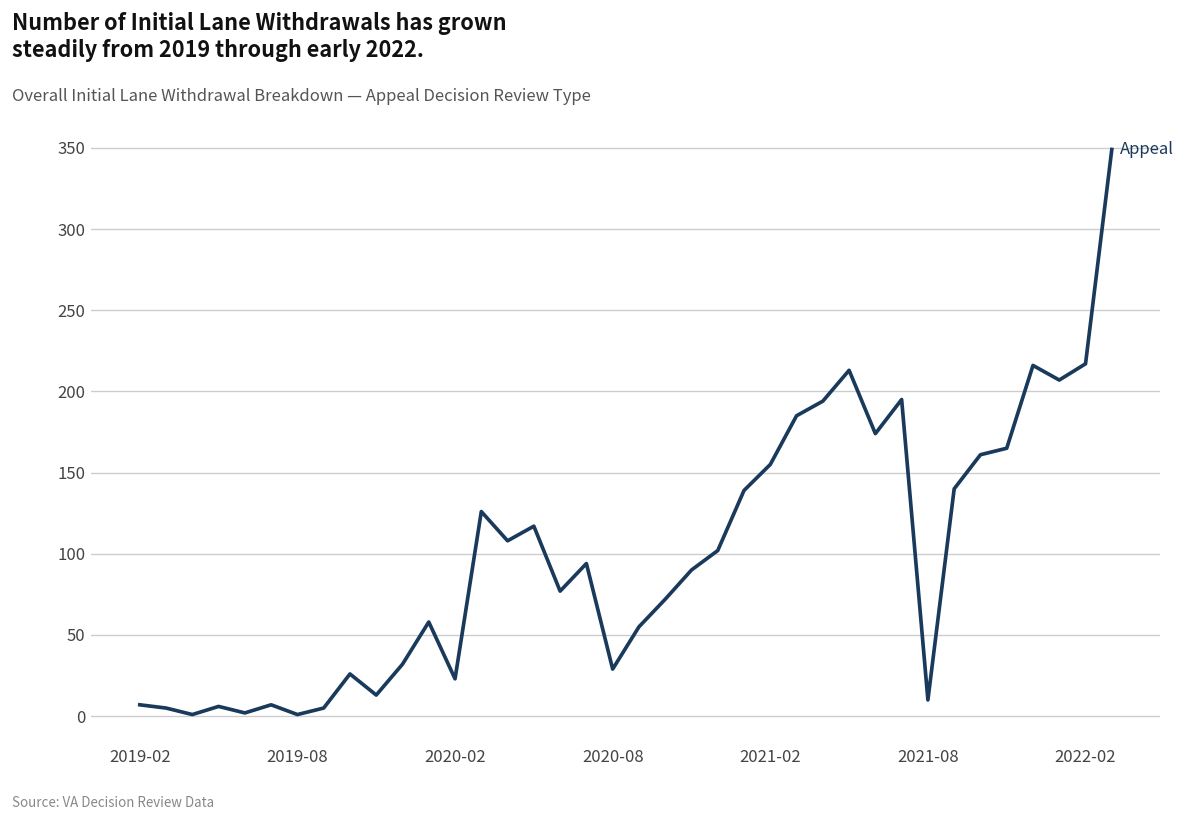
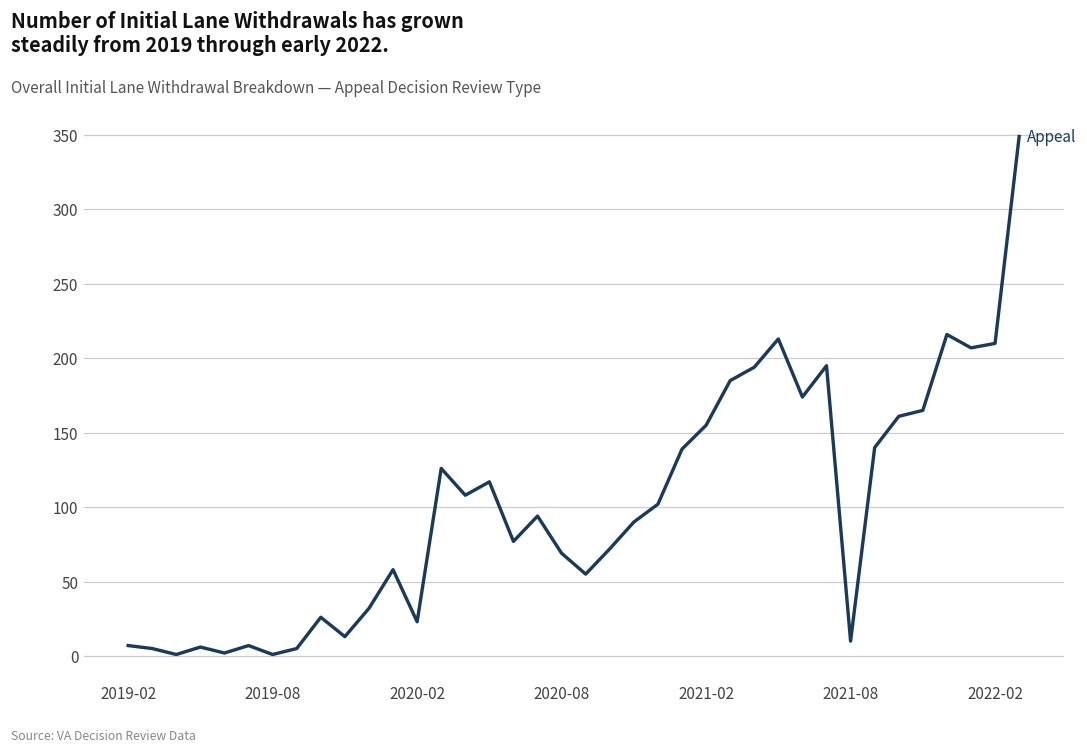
2020-08: 29 -> 69
2022-02: 217 -> 210
